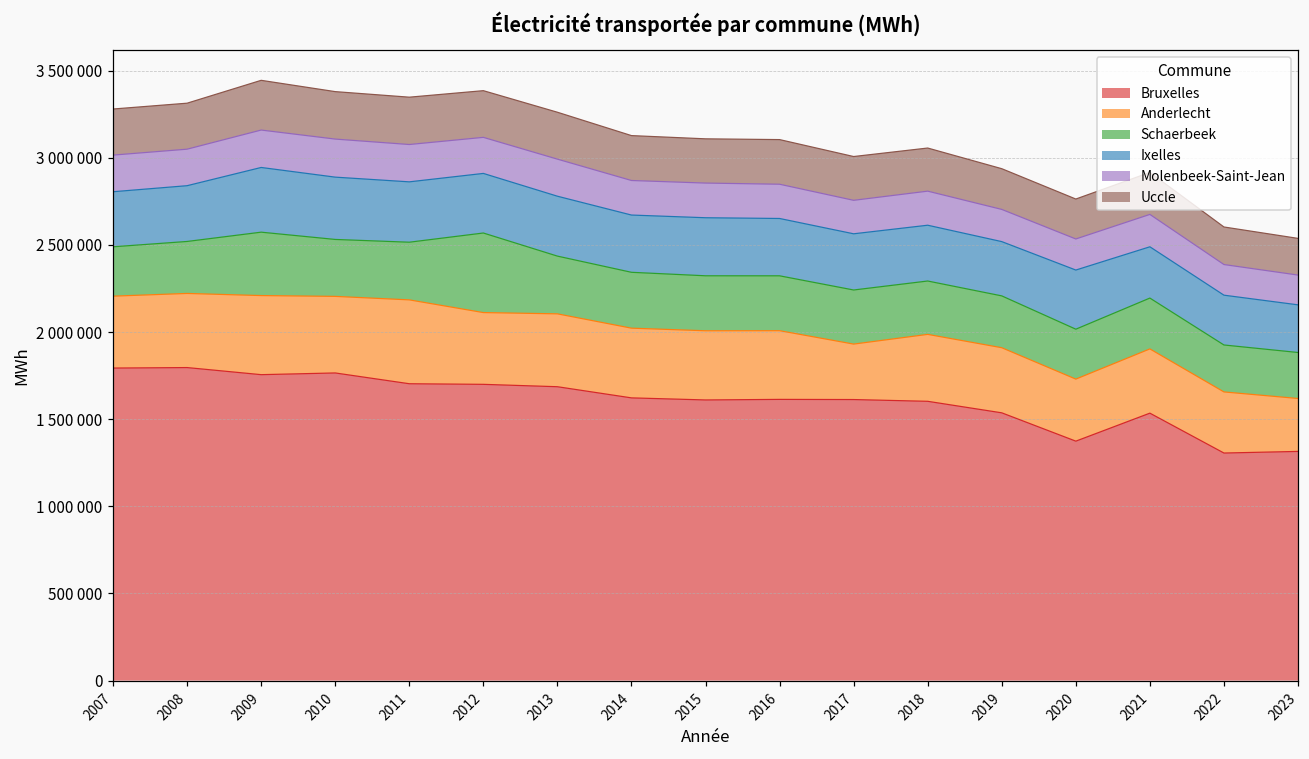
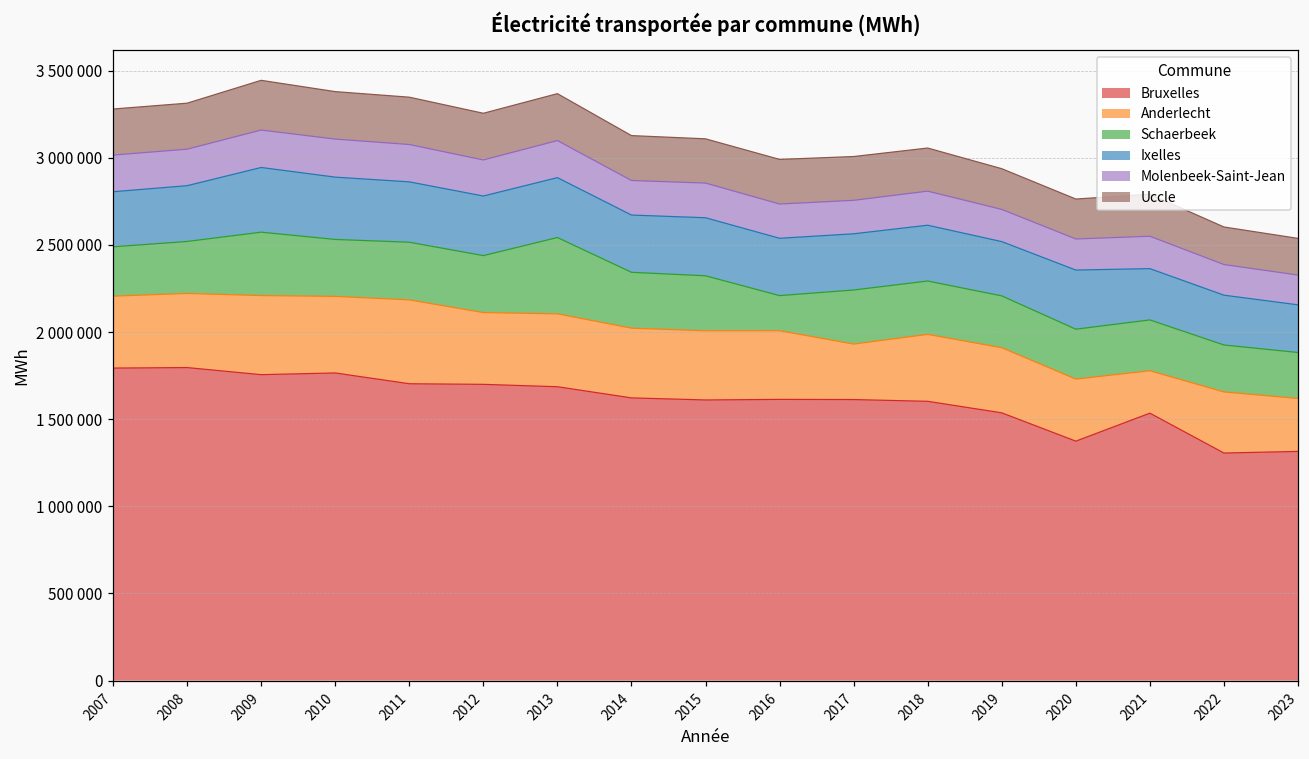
Schaerbeek, 2012: 460000 -> 330000
Schaerbeek, 2013: 330000 -> 440000
Schaerbeek, 2016: 310000 -> 200000
Anderlecht, 2021: 370000 -> 240000
